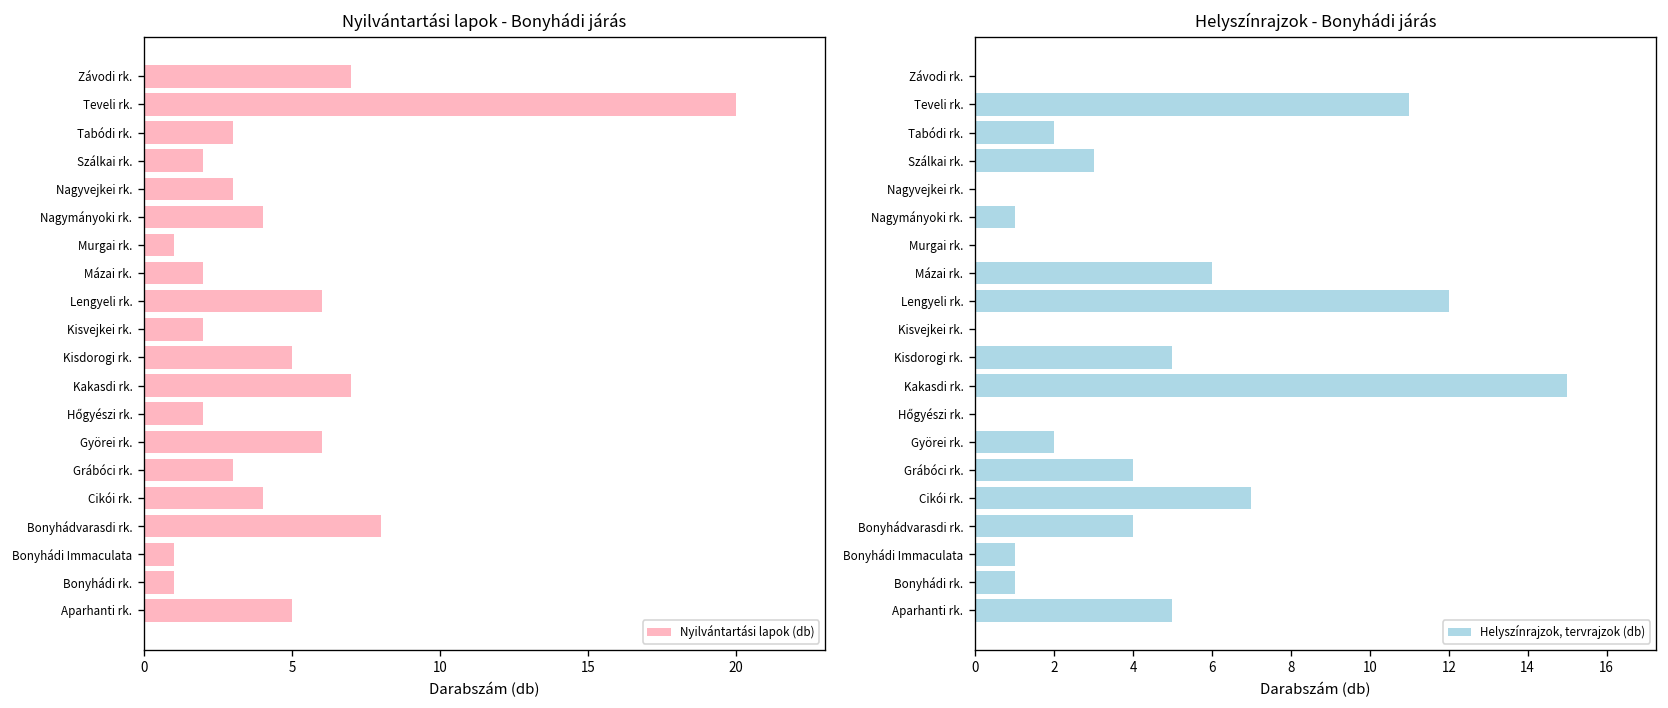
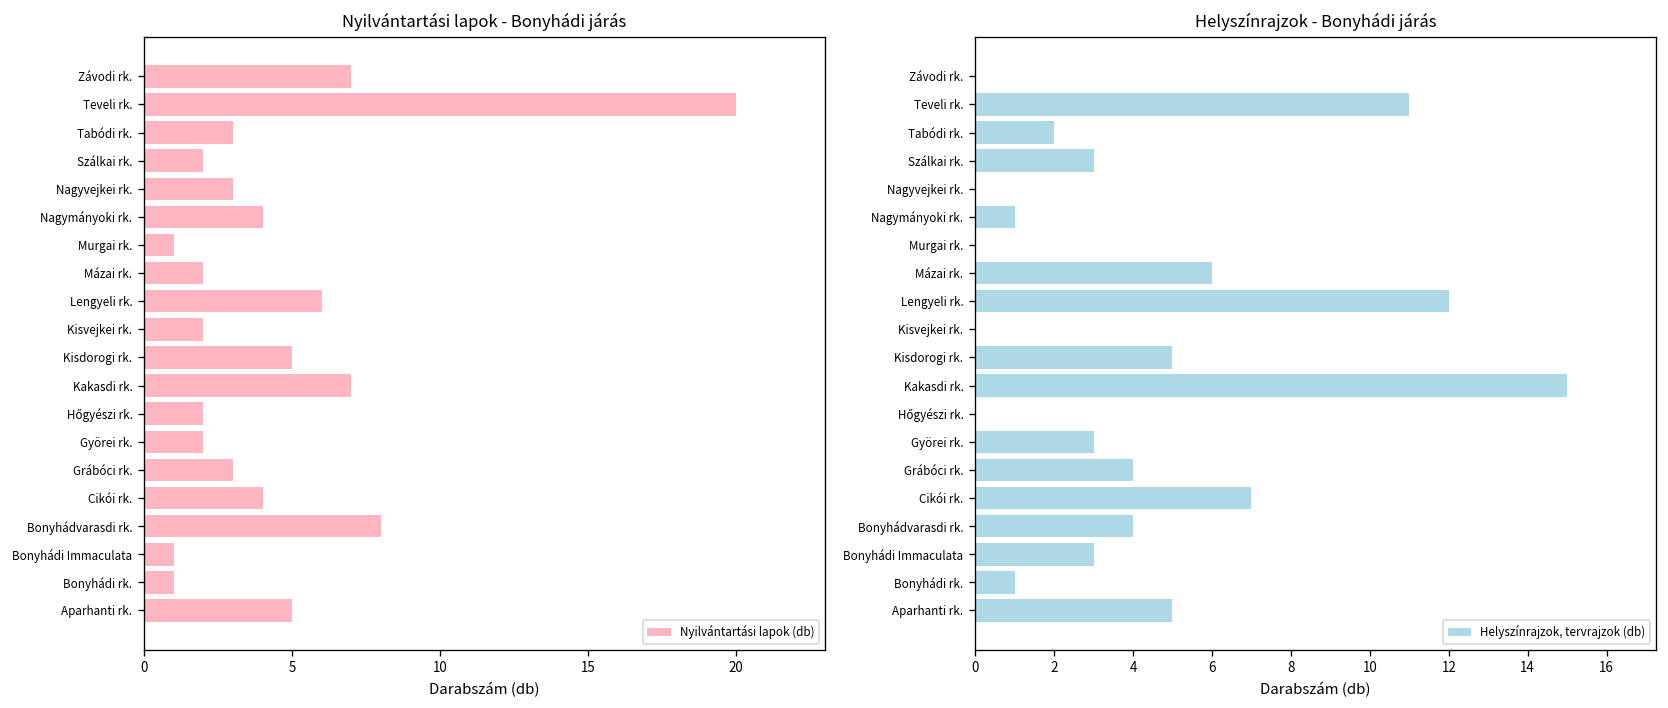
Nyilvántartási lapok - Bonyhádi járás, Györei rk.: 6 -> 2
Helyszínrajzok - Bonyhádi járás, Györei rk.: 2 -> 3
Helyszínrajzok - Bonyhádi járás, Bonyhádi Immaculata: 1 -> 3
